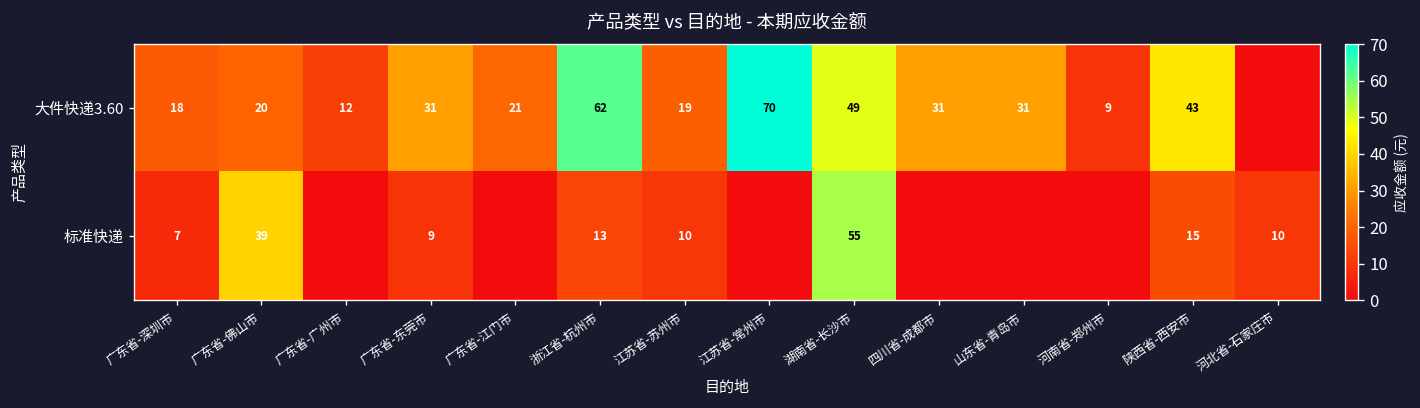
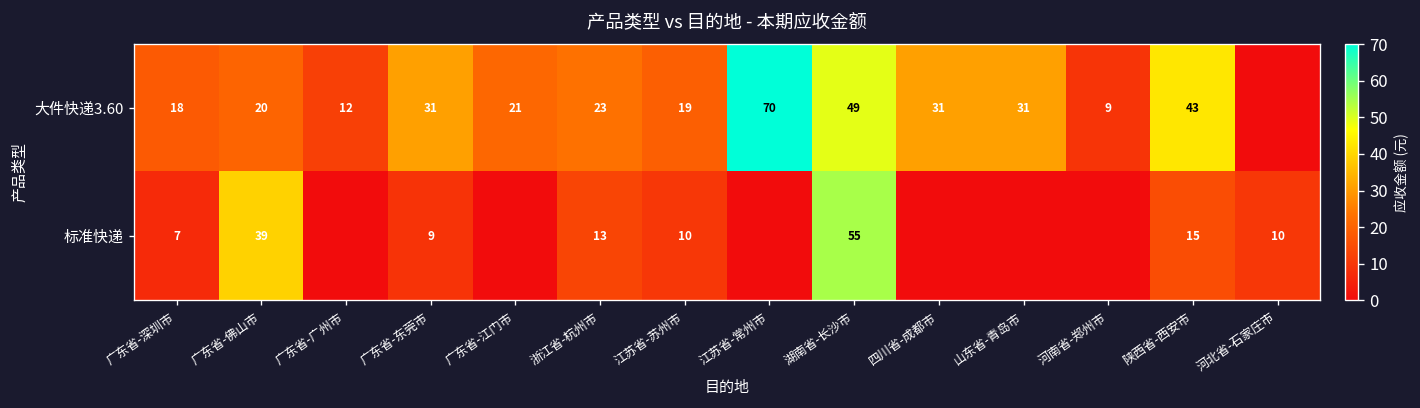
大件快递3.60, 浙江省-杭州市: 62 -> 23
